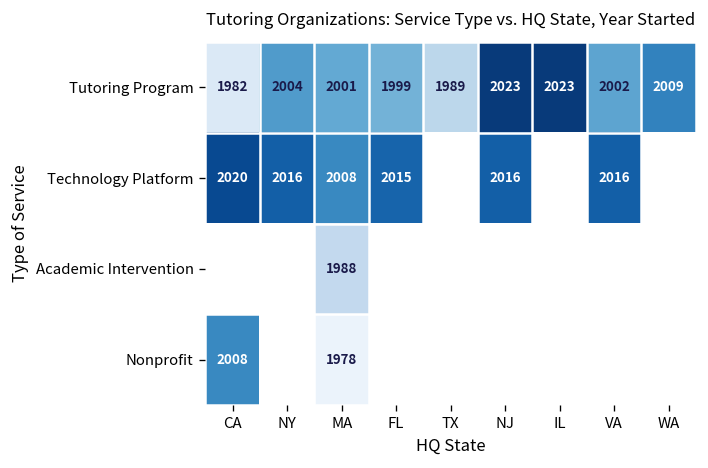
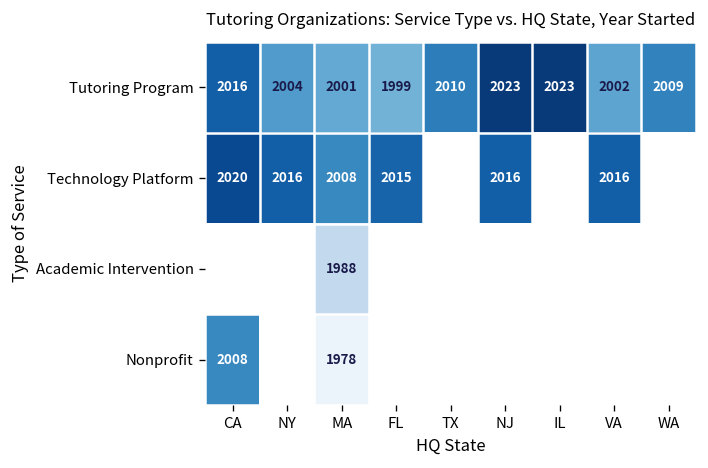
Tutoring Program, CA: 1982 -> 2016
Tutoring Program, TX: 1989 -> 2010
